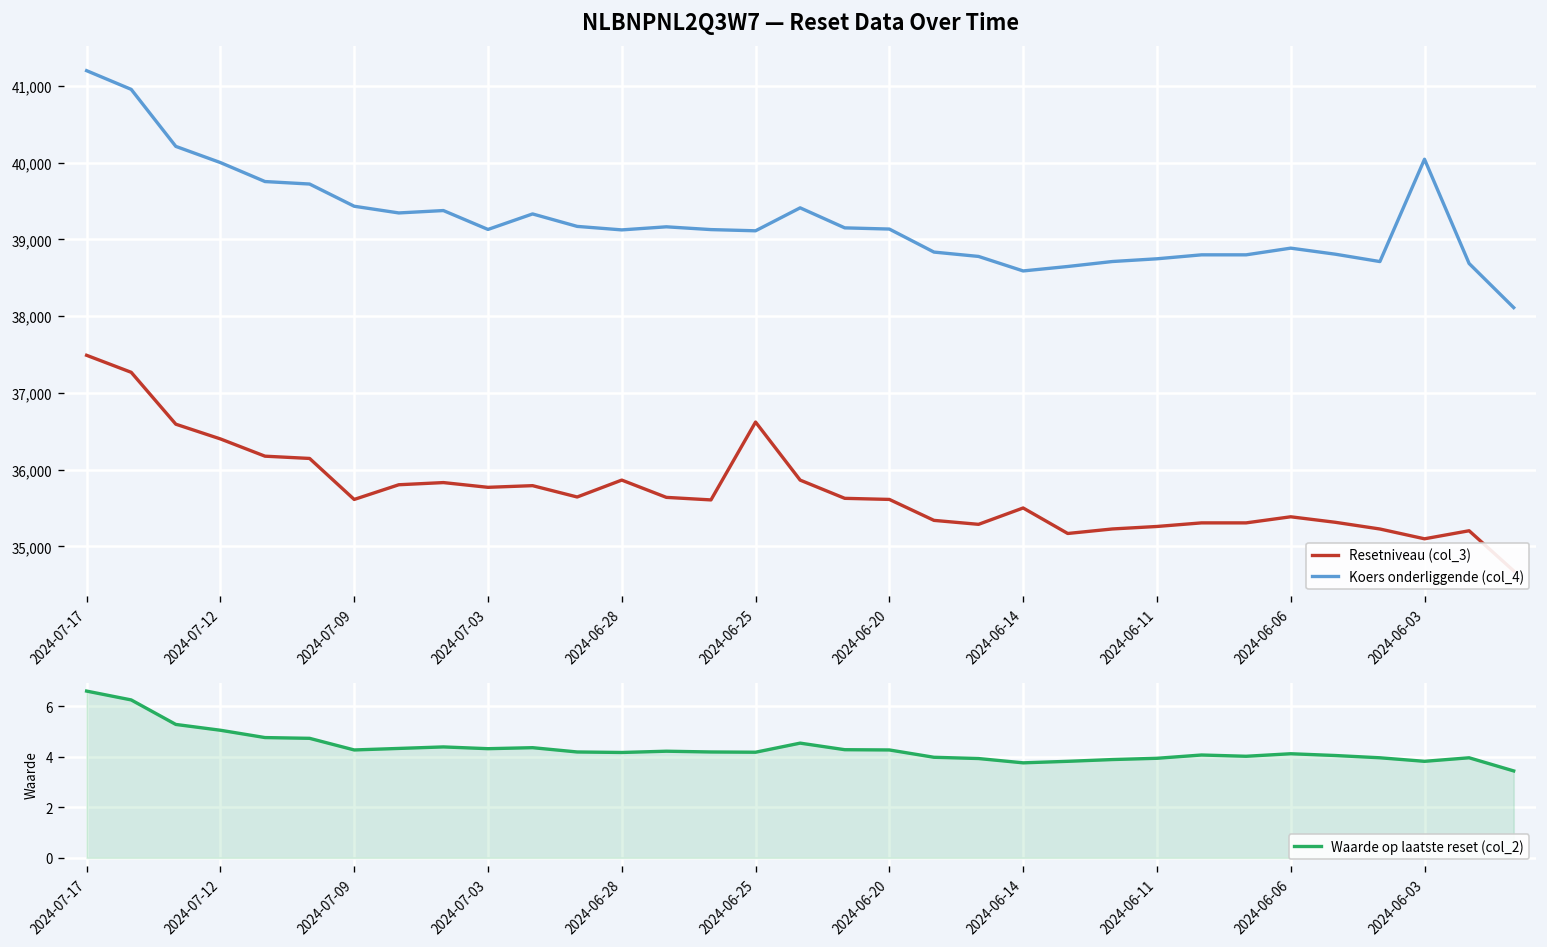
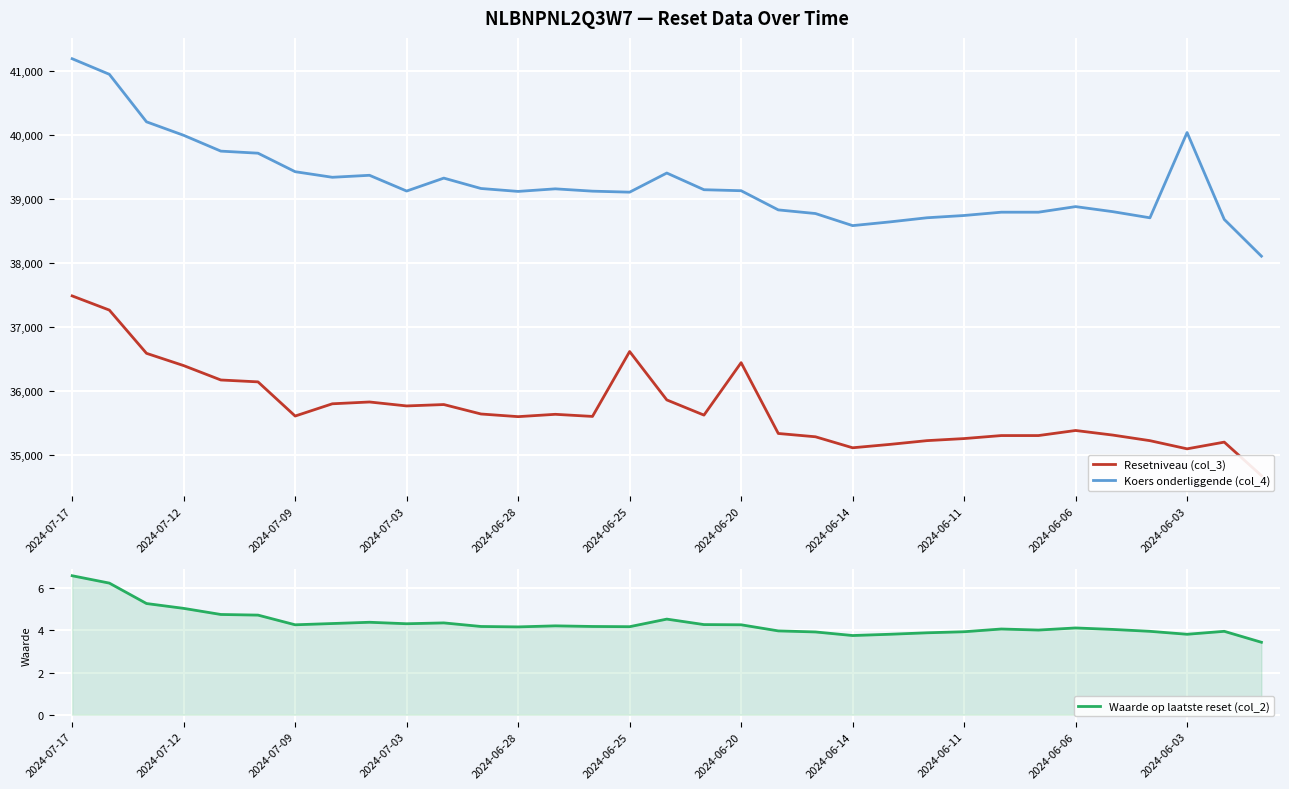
NLBNPNL2Q3W7 — Reset Data Over Time, Resetniveau (col_3), 2024-06-28: 35,900 -> 35,600
NLBNPNL2Q3W7 — Reset Data Over Time, Resetniveau (col_3), 2024-06-20: 35,600 -> 36,400
NLBNPNL2Q3W7 — Reset Data Over Time, Resetniveau (col_3), 2024-06-14: 35,500 -> 35,100
